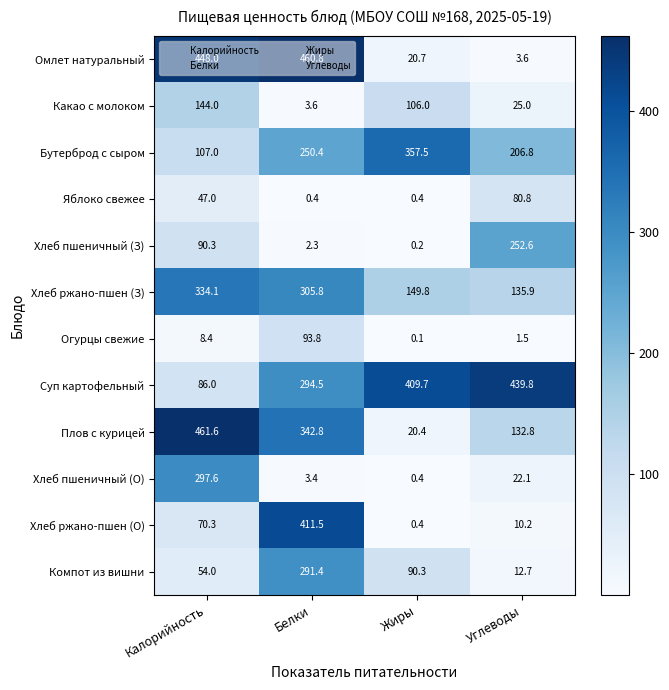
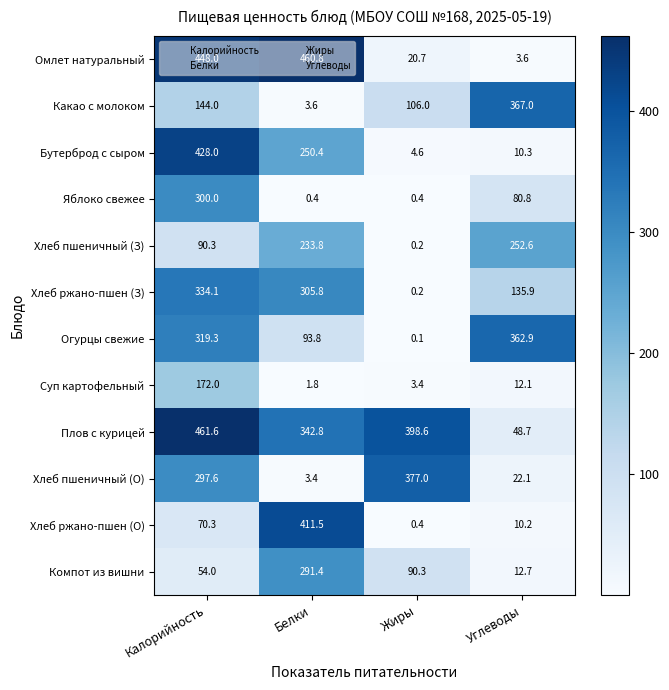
Какао с молоком, Углеводы: 25.0 -> 367.0
Бутерброд с сыром, Калорийность: 107.0 -> 428.0
Бутерброд с сыром, Жиры: 357.5 -> 4.6
Бутерброд с сыром, Углеводы: 206.8 -> 10.3
Яблоко свежее, Калорийность: 47.0 -> 300.0
Хлеб пшеничный (З), Белки: 2.3 -> 233.8
Хлеб ржано-пшен (З), Жиры: 149.8 -> 0.2
Огурцы свежие, Калорийность: 8.4 -> 319.3
Огурцы свежие, Углеводы: 1.5 -> 362.9
Суп картофельный, Калорийность: 86.0 -> 172.0
Суп картофельный, Белки: 294.5 -> 1.8
Суп картофельный, Жиры: 409.7 -> 3.4
Суп картофельный, Углеводы: 439.8 -> 12.1
Плов с курицей, Жиры: 20.4 -> 398.6
Плов с курицей, Углеводы: 132.8 -> 48.7
Хлеб пшеничный (О), Жиры: 0.4 -> 377.0
